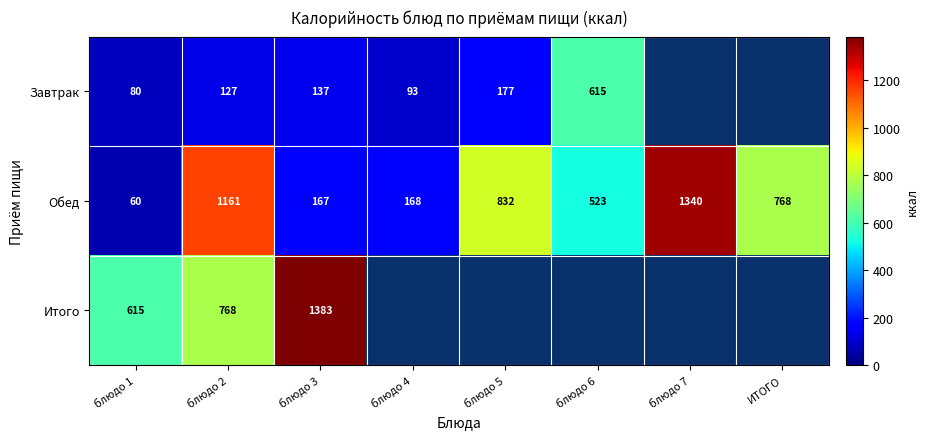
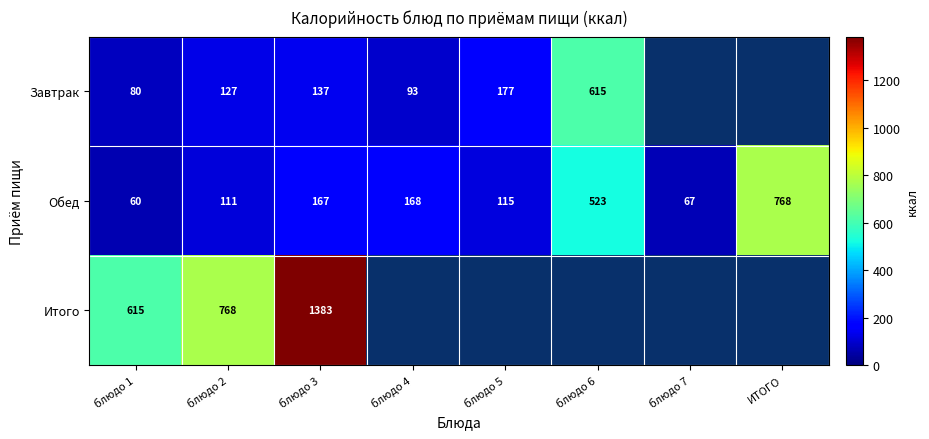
Обед, блюдо 2: 1161 -> 111
Обед, блюдо 5: 832 -> 115
Обед, блюдо 7: 1340 -> 67
